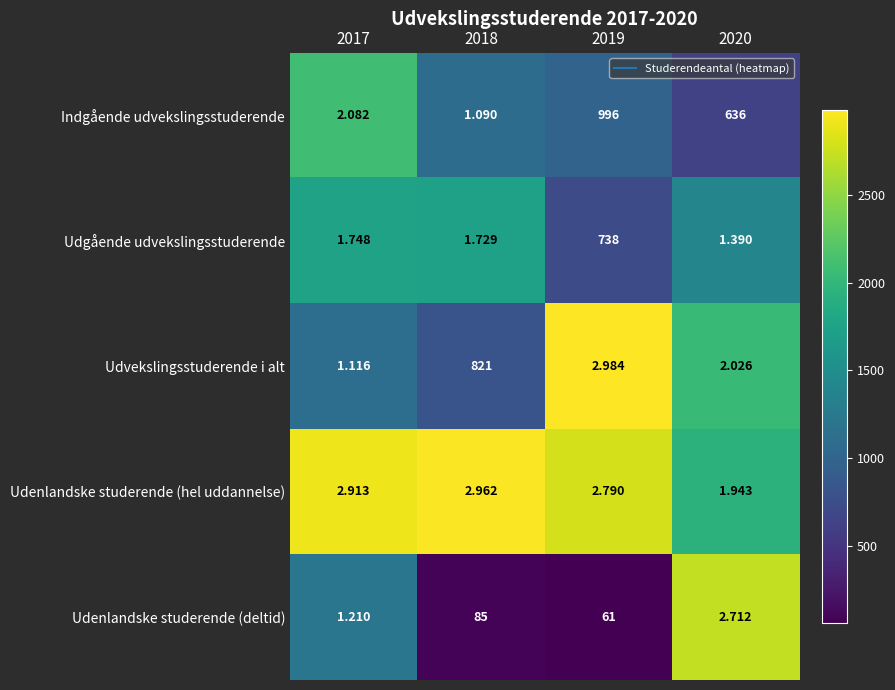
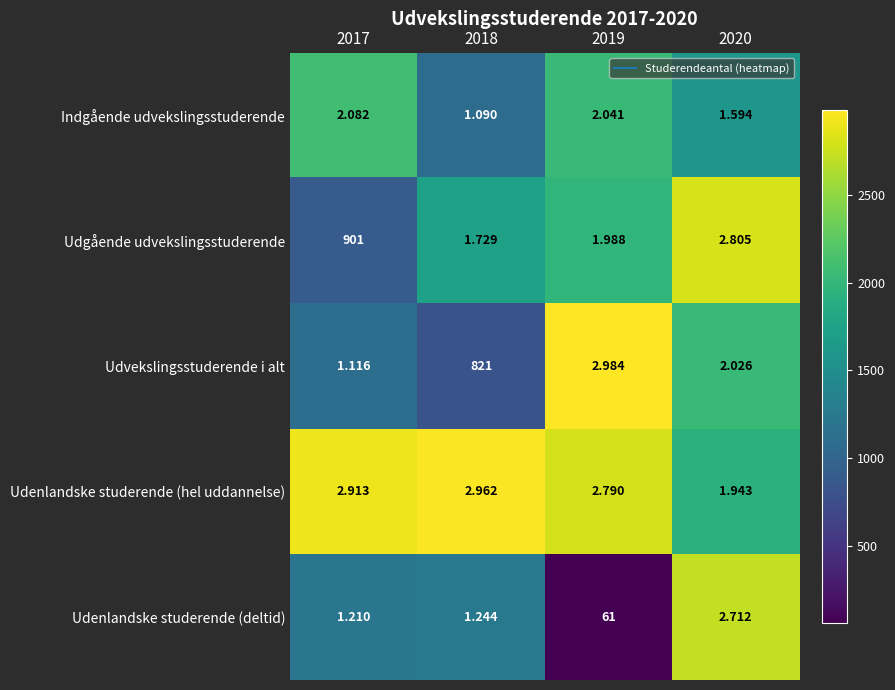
Indgående udvekslingsstuderende, 2019: 996 -> 2.041
Indgående udvekslingsstuderende, 2020: 636 -> 1.594
Udgående udvekslingsstuderende, 2017: 1.748 -> 901
Udgående udvekslingsstuderende, 2019: 738 -> 1.988
Udgående udvekslingsstuderende, 2020: 1.390 -> 2.805
Udenlandske studerende (deltid), 2018: 85 -> 1.244
